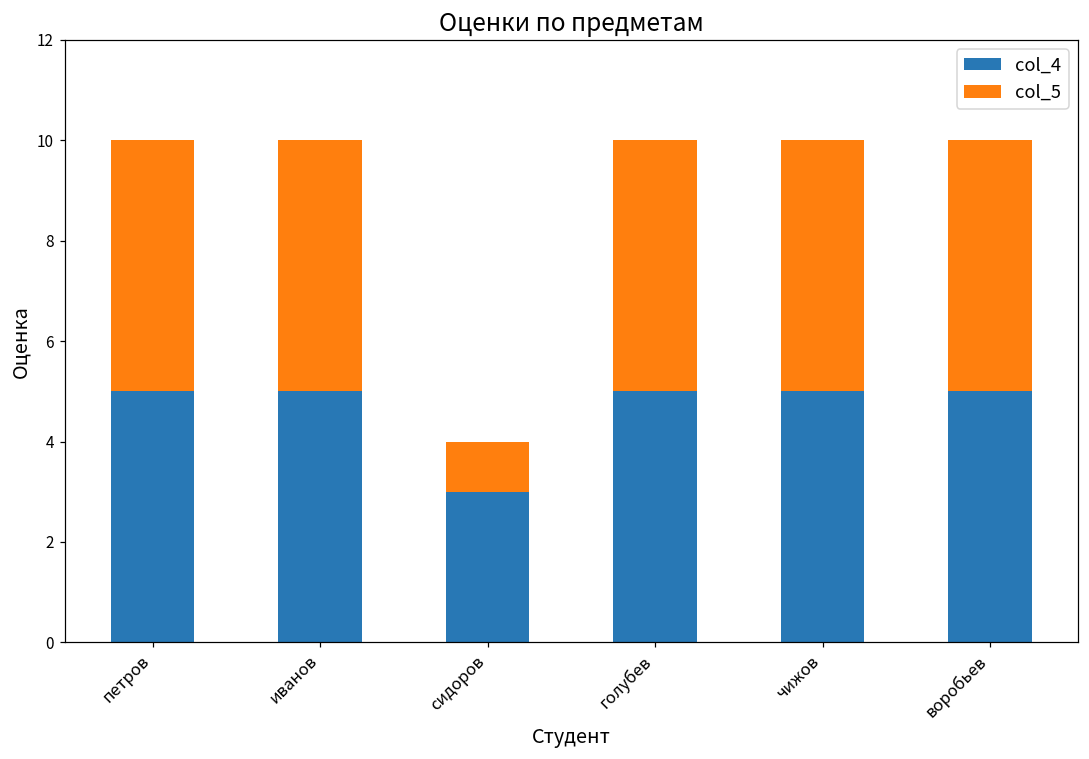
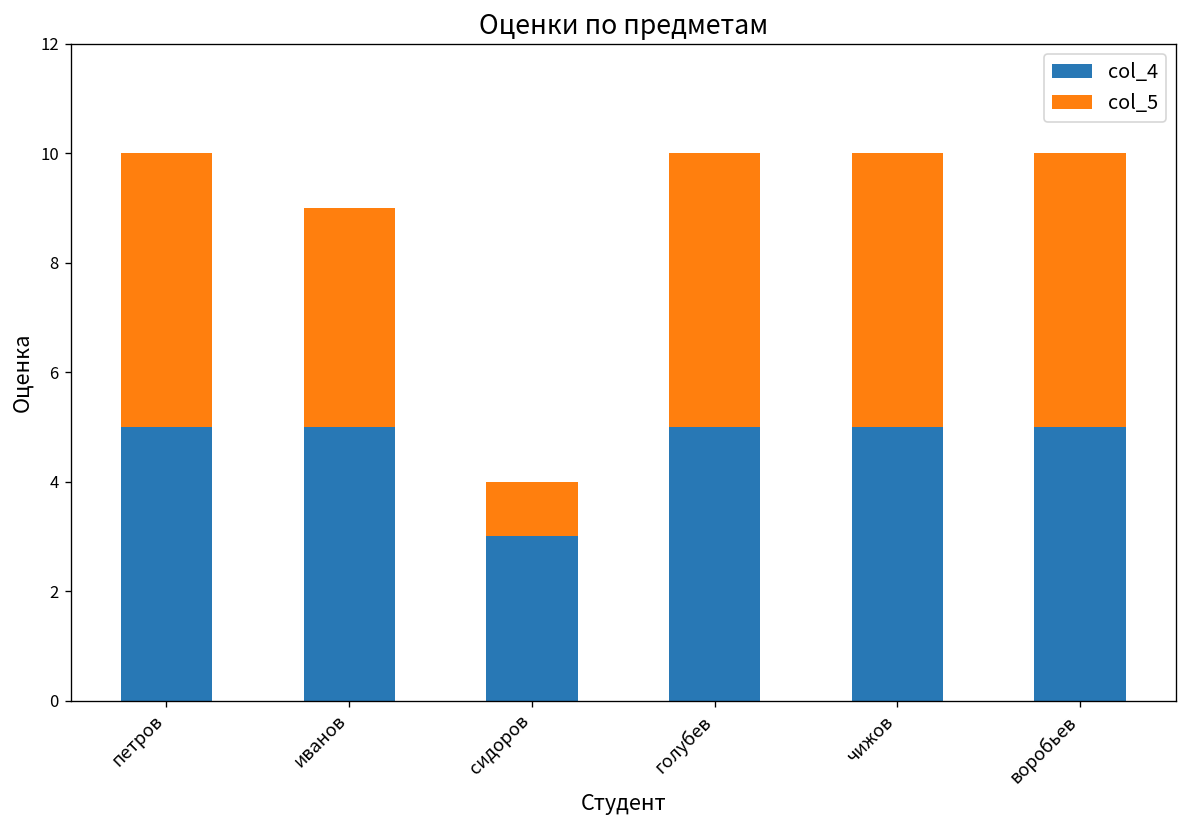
col_5, иванов: 5 -> 4
